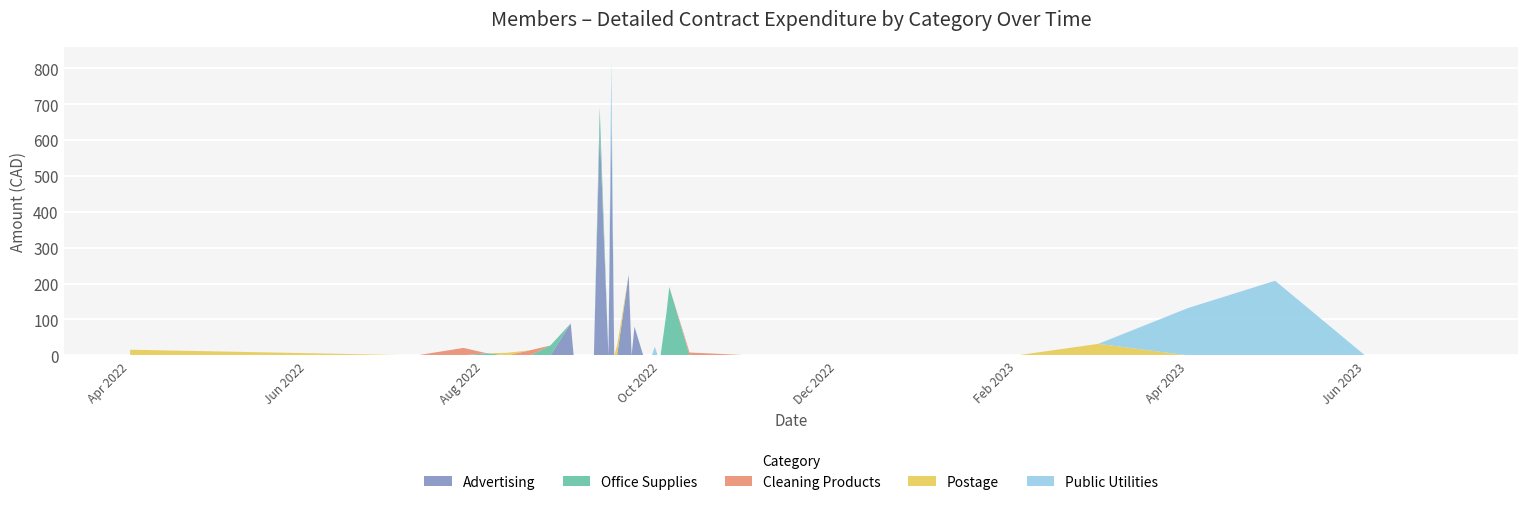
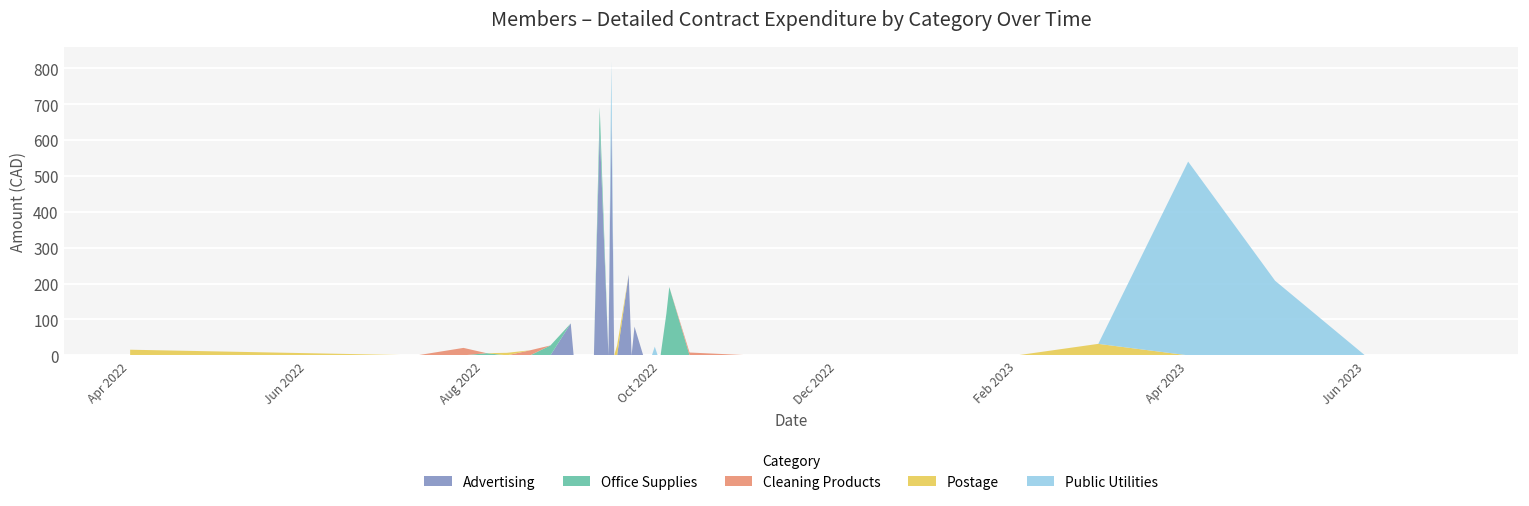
Public Utilities, Apr 2023: 130 -> 540
